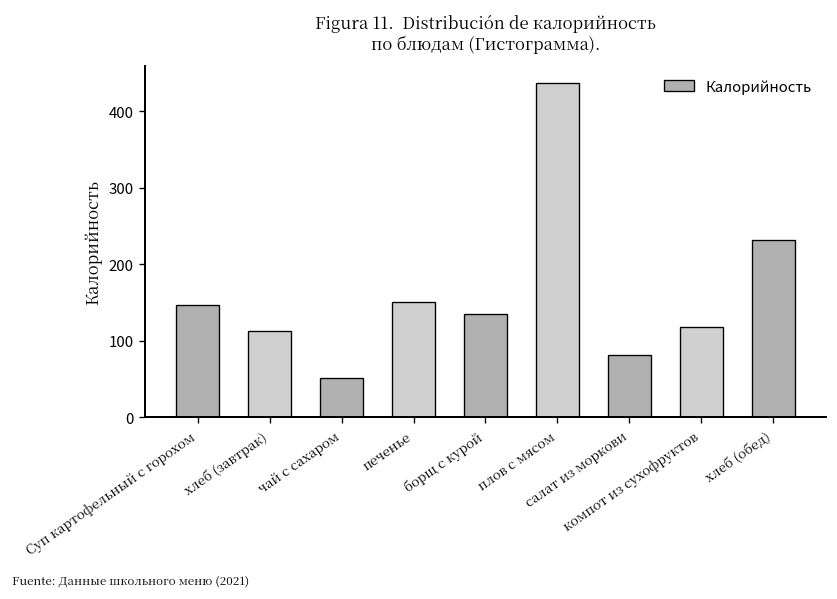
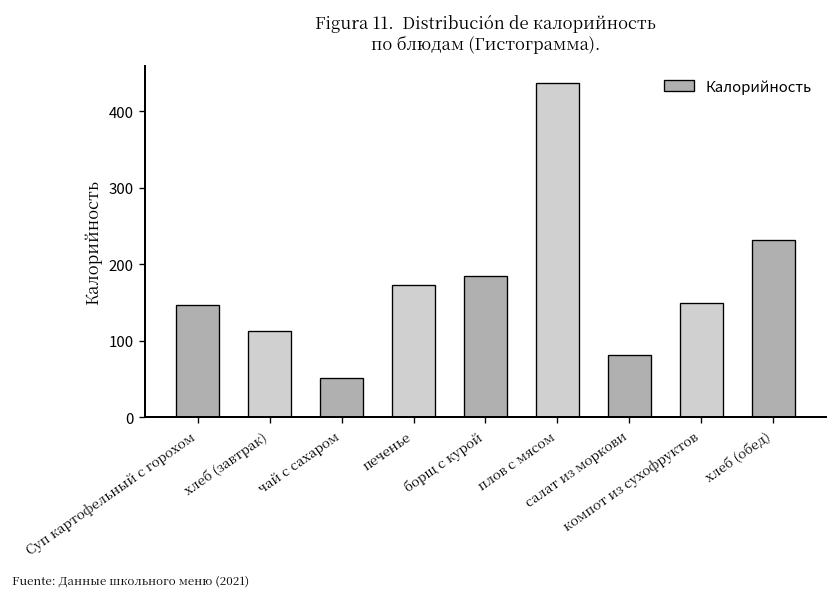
печенье: 150 -> 170
борщ с курой: 130 -> 180
компот из сухофруктов: 120 -> 150
